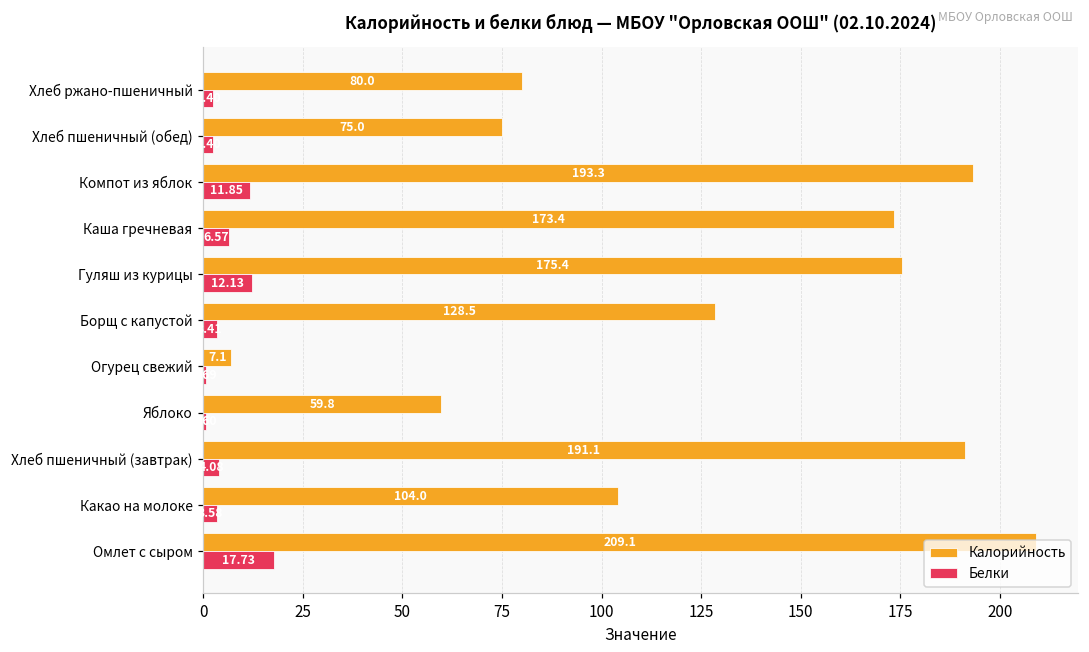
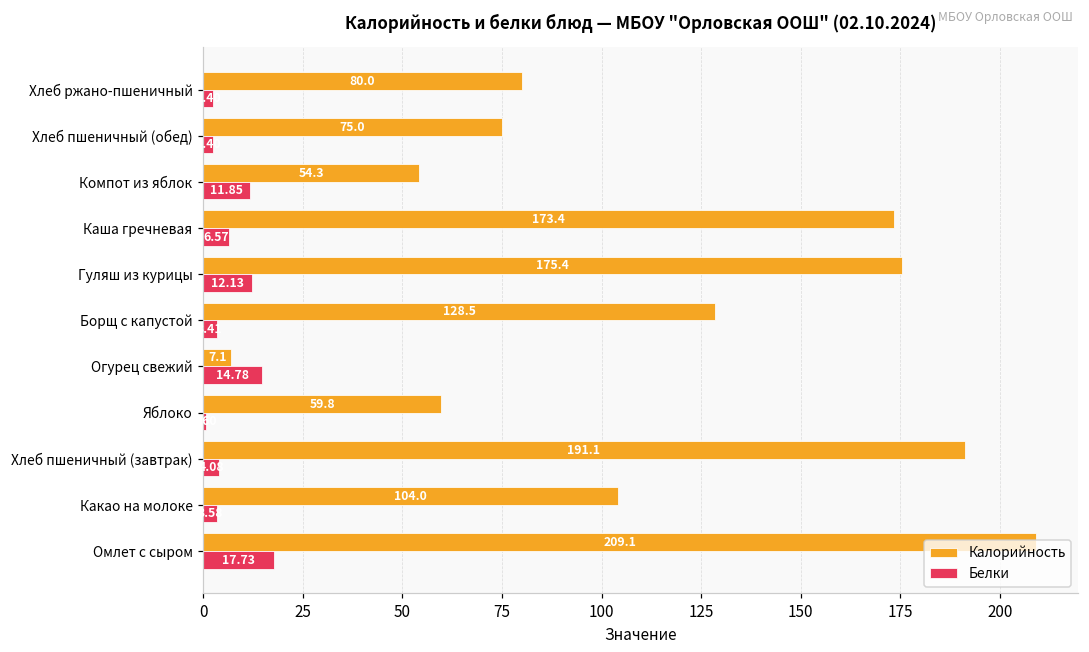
Калорийность, Компот из яблок: 193.3 -> 54.3
Белки, Огурец свежий: 1 -> 15
